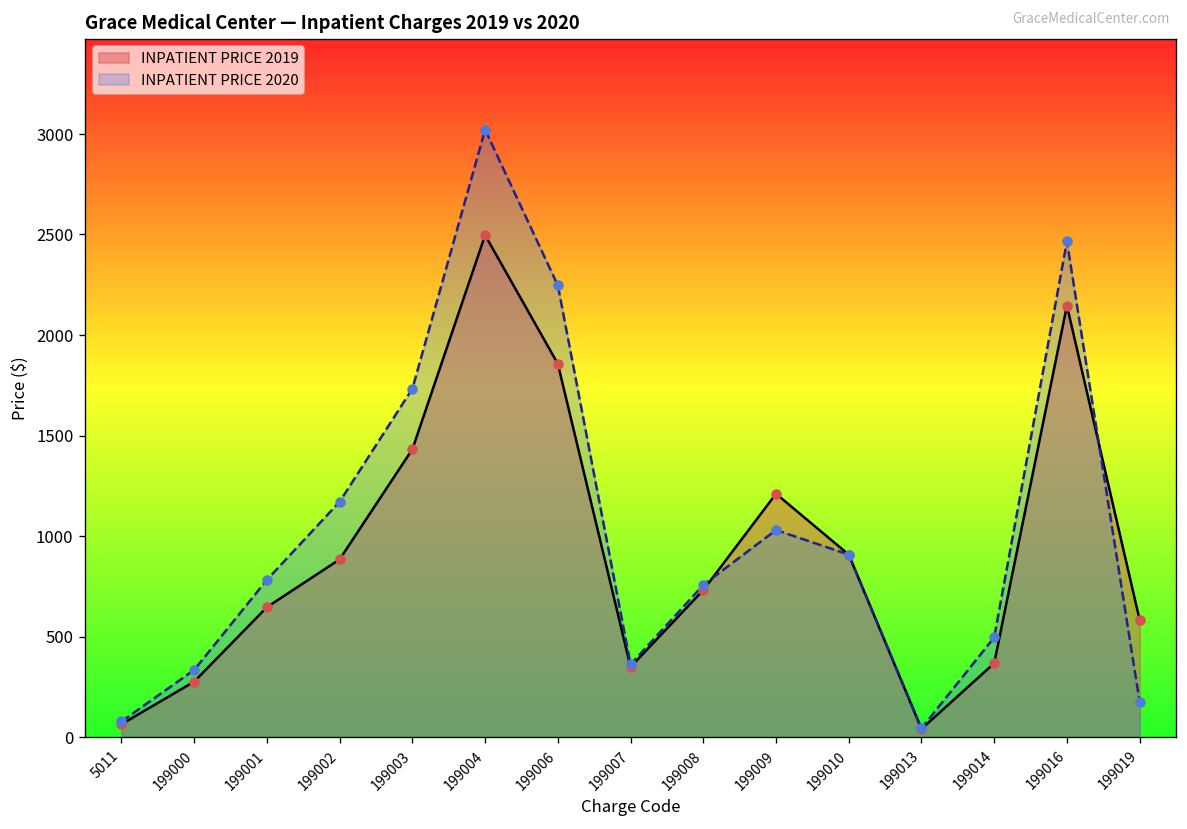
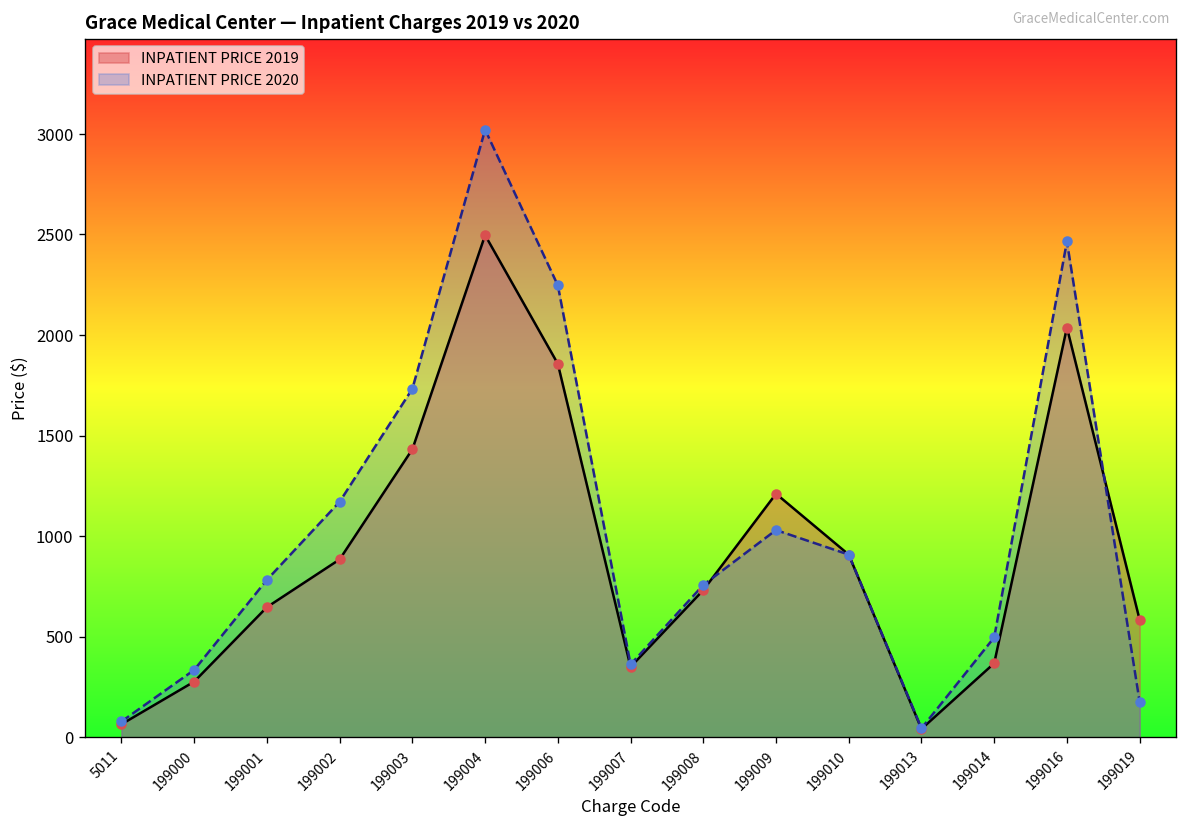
INPATIENT PRICE 2019, 199016: 2150 -> 2040
